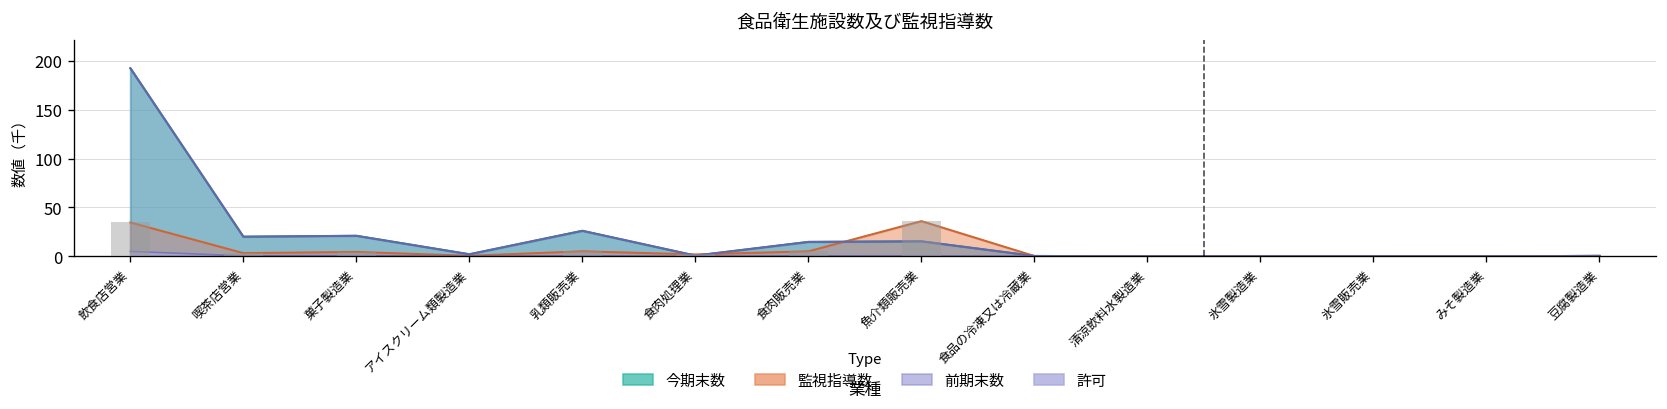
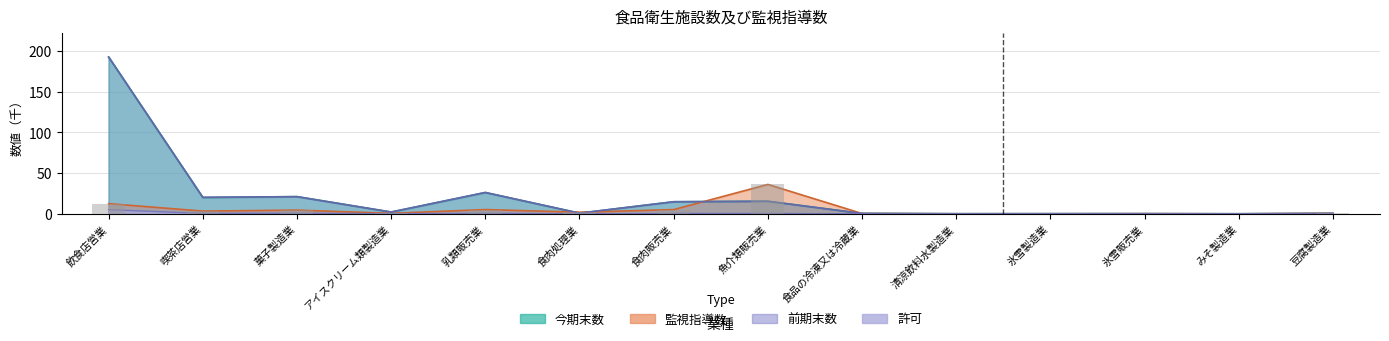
監視指導数, 飲食店営業: 30 -> 10
